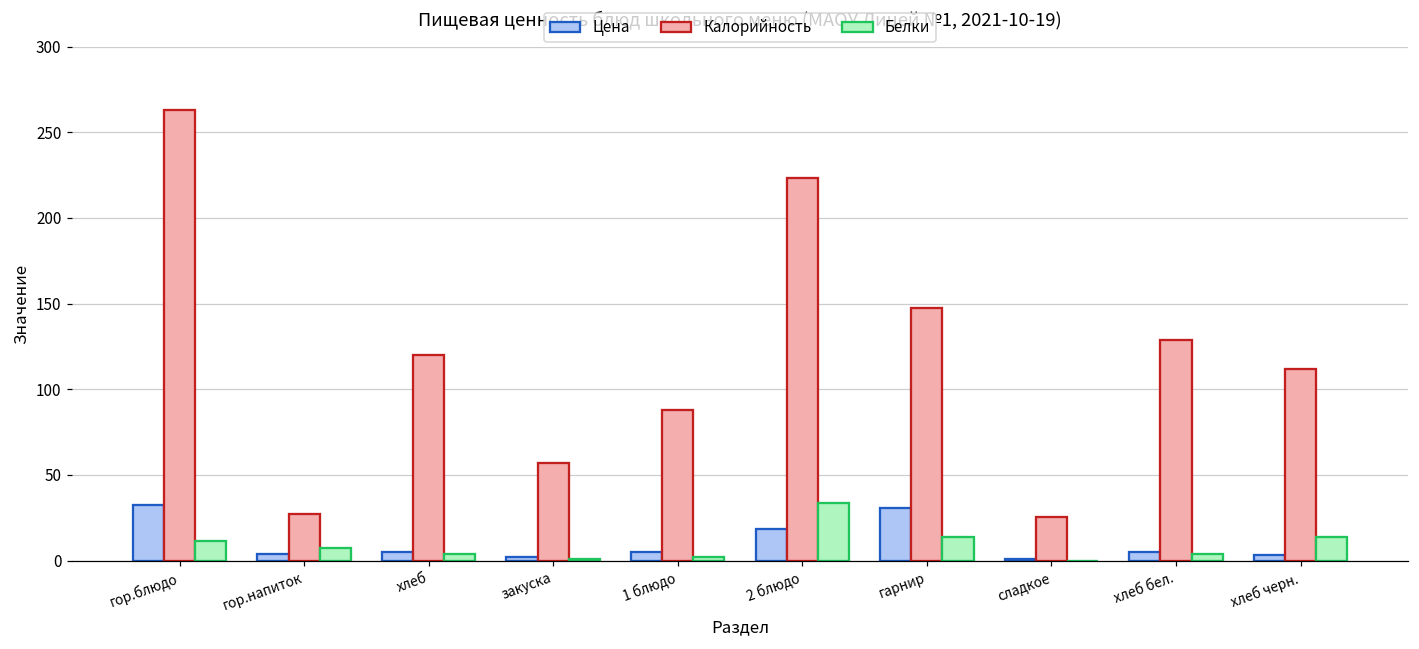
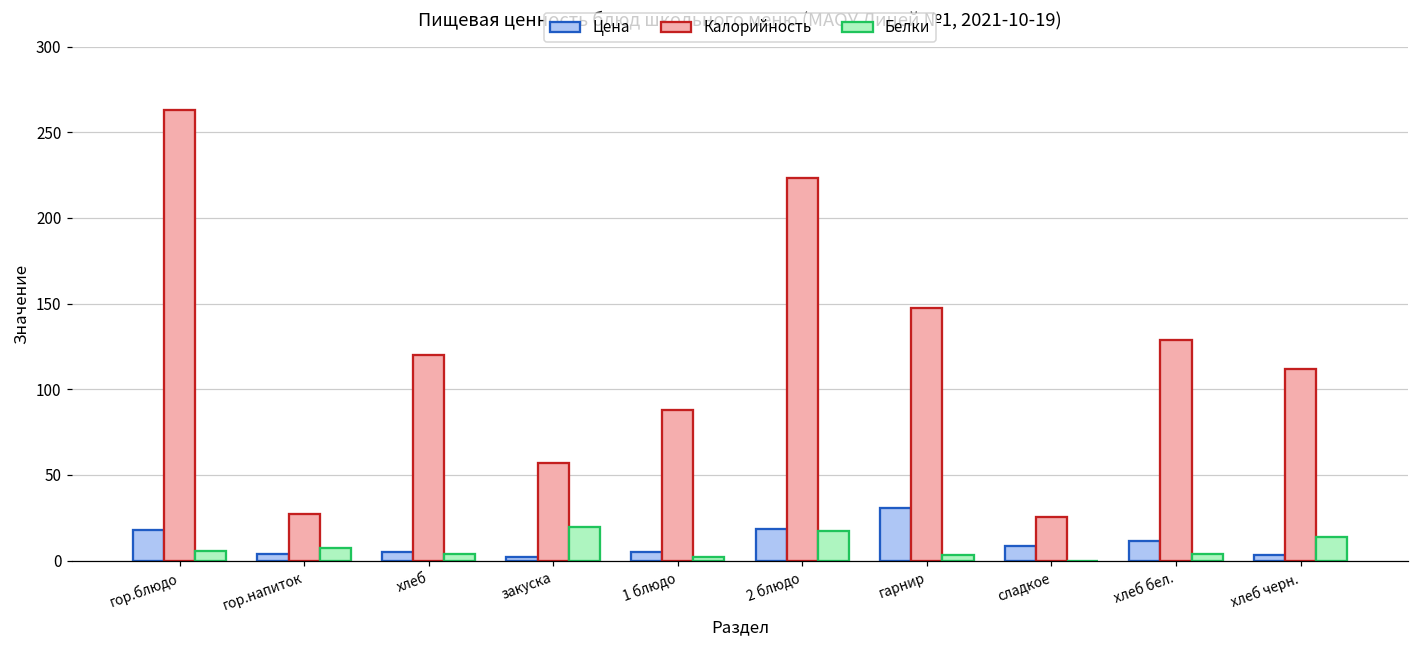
Цена, гор.блюдо: 32 -> 18
Белки, гор.блюдо: 11 -> 5
Белки, закуска: 1 -> 20
Белки, 2 блюдо: 33 -> 17
Белки, гарнир: 14 -> 3
Цена, сладкое: 1 -> 9
Цена, хлеб бел.: 5 -> 11
